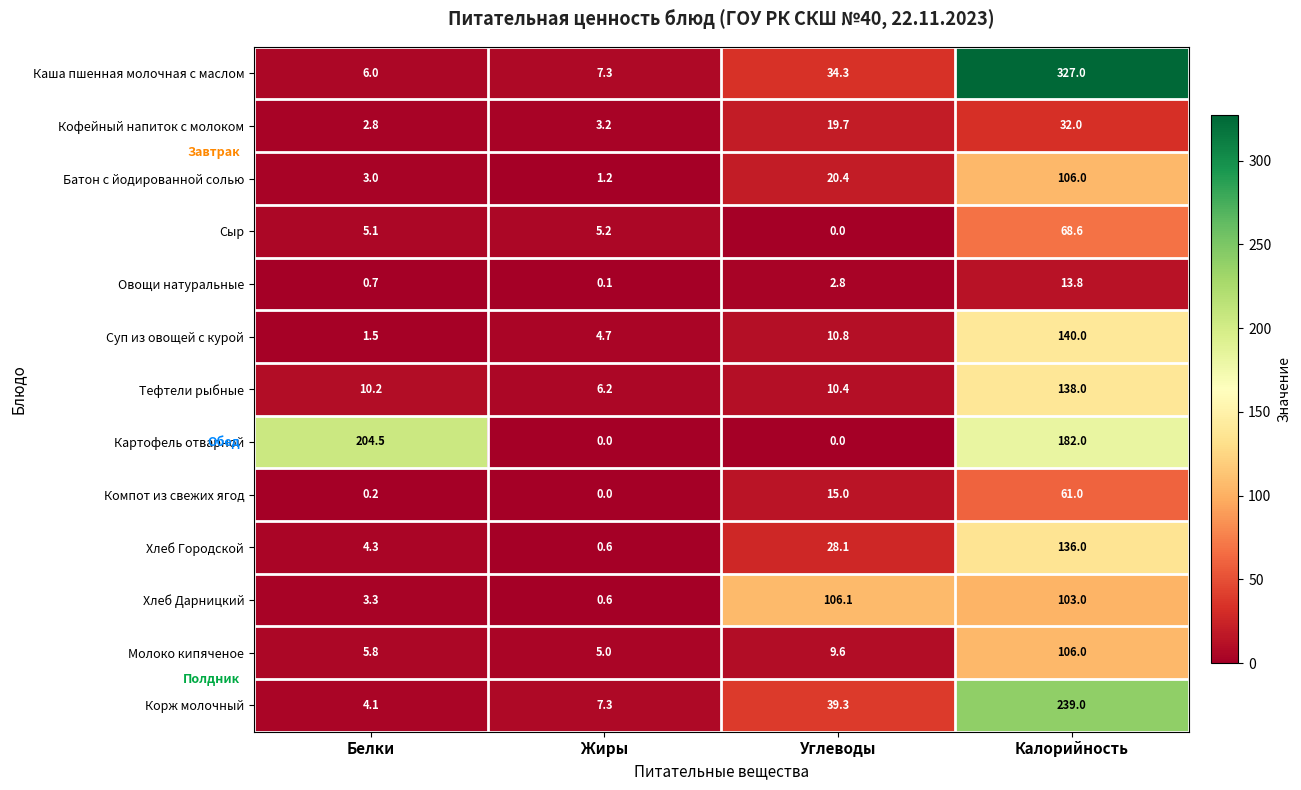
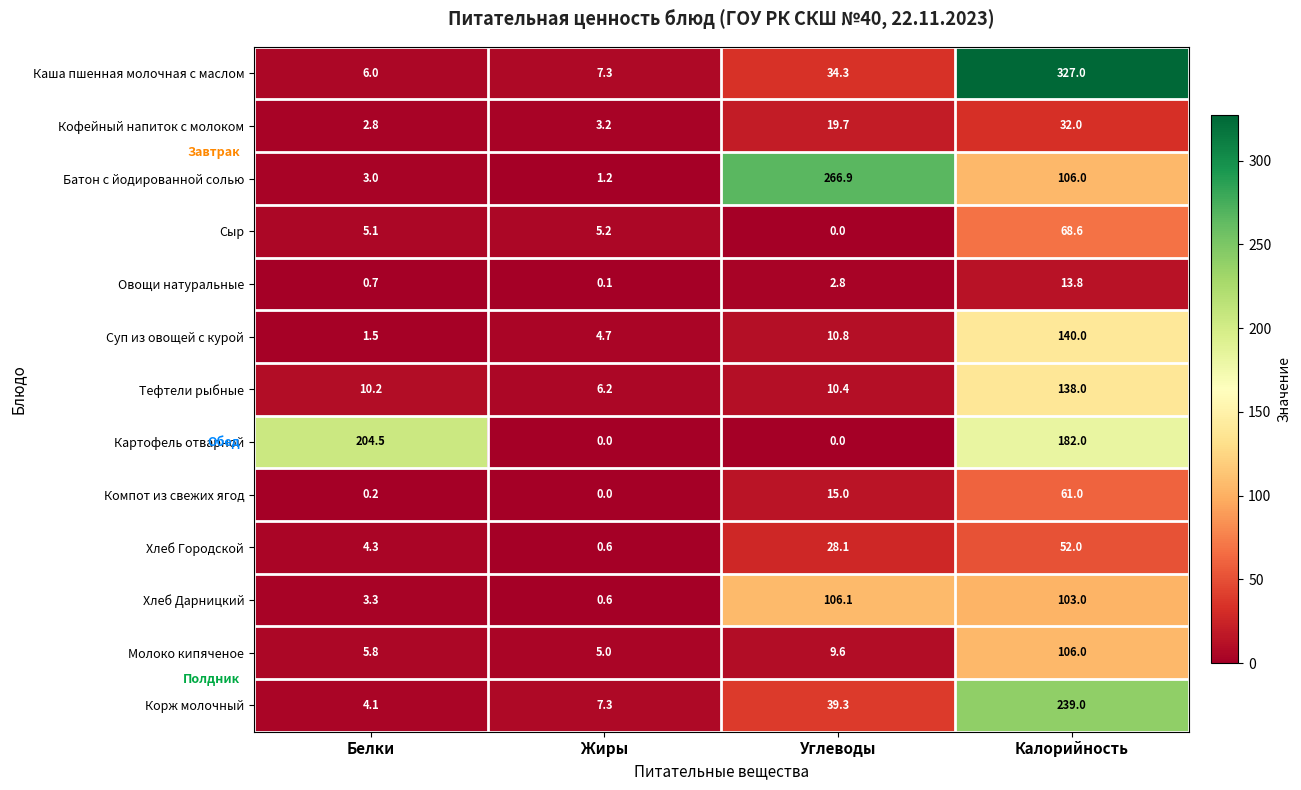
Батон с йодированной солью, Углеводы: 20.4 -> 266.9
Хлеб Городской, Калорийность: 136.0 -> 52.0
